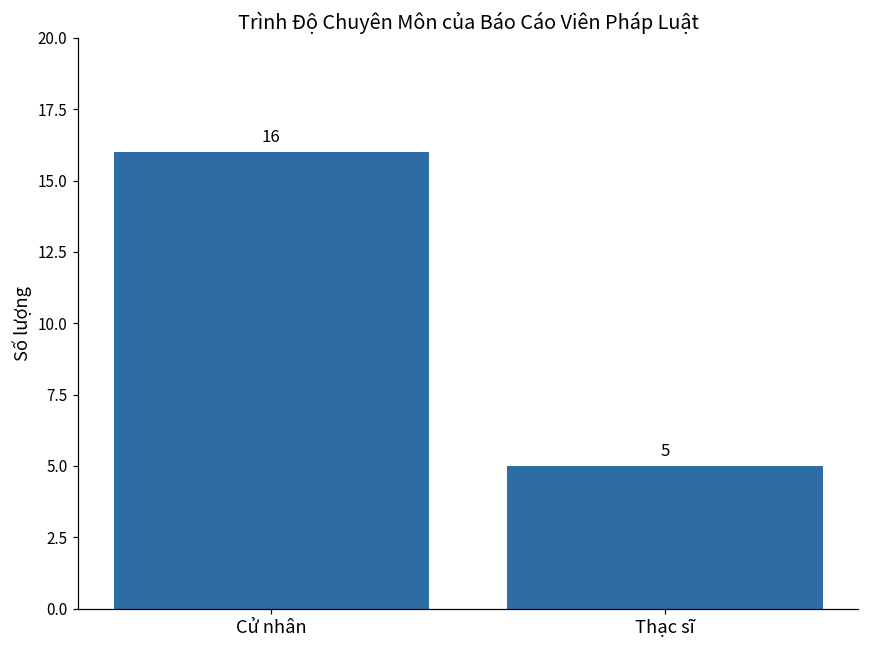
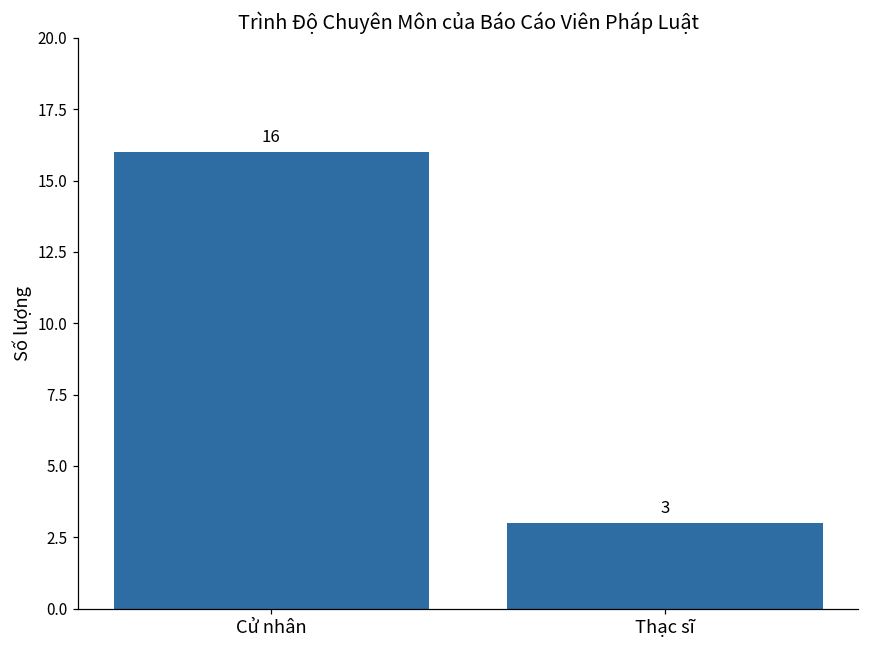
Thạc sĩ: 5 -> 3
